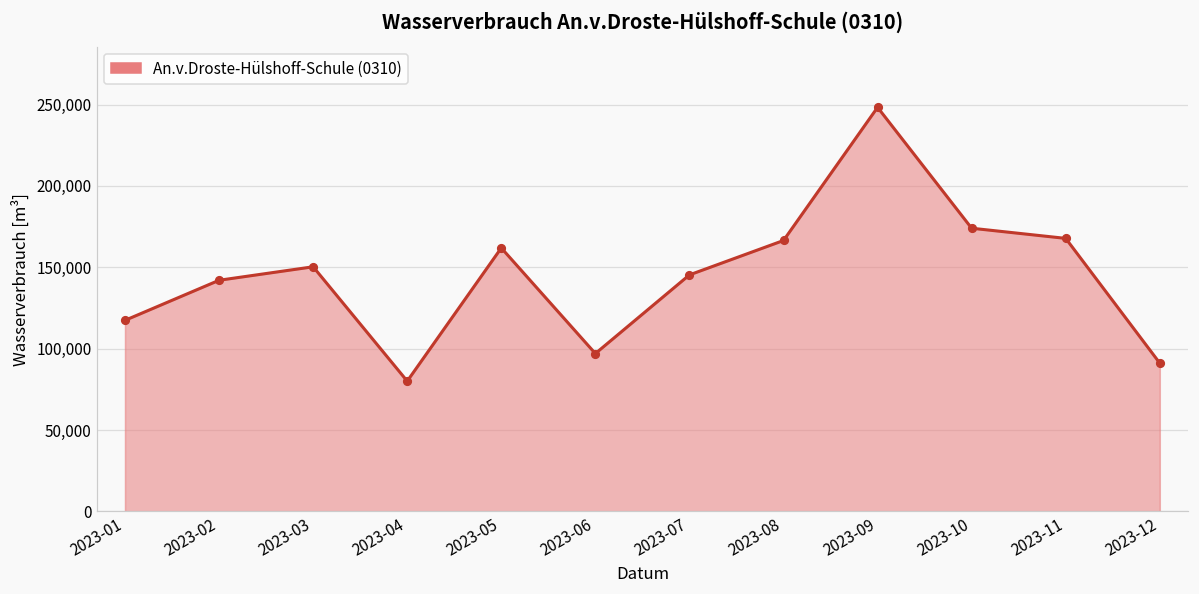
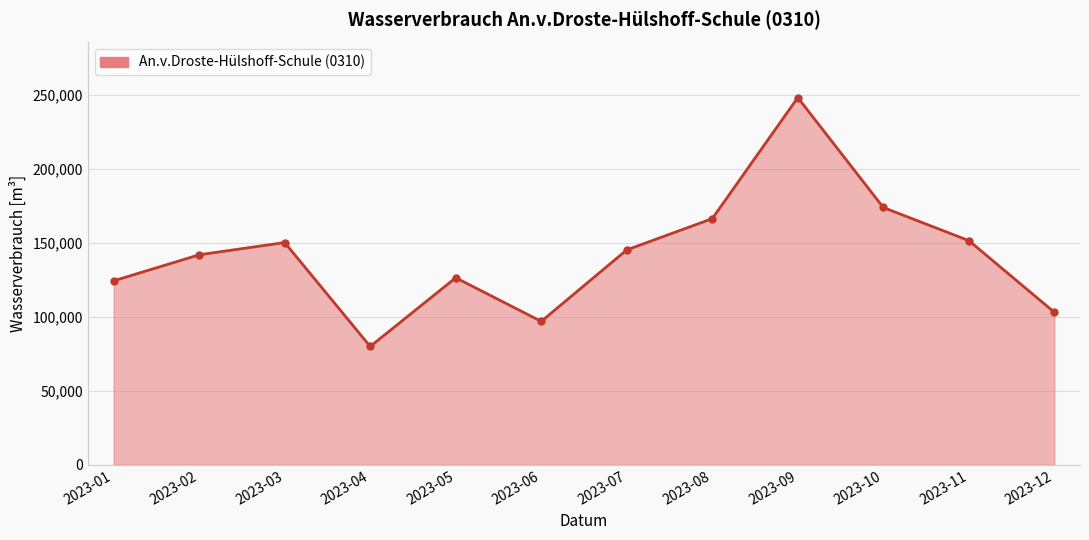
2023-01: 117,000 -> 124,000
2023-05: 162,000 -> 127,000
2023-11: 168,000 -> 152,000
2023-12: 91,000 -> 103,000
